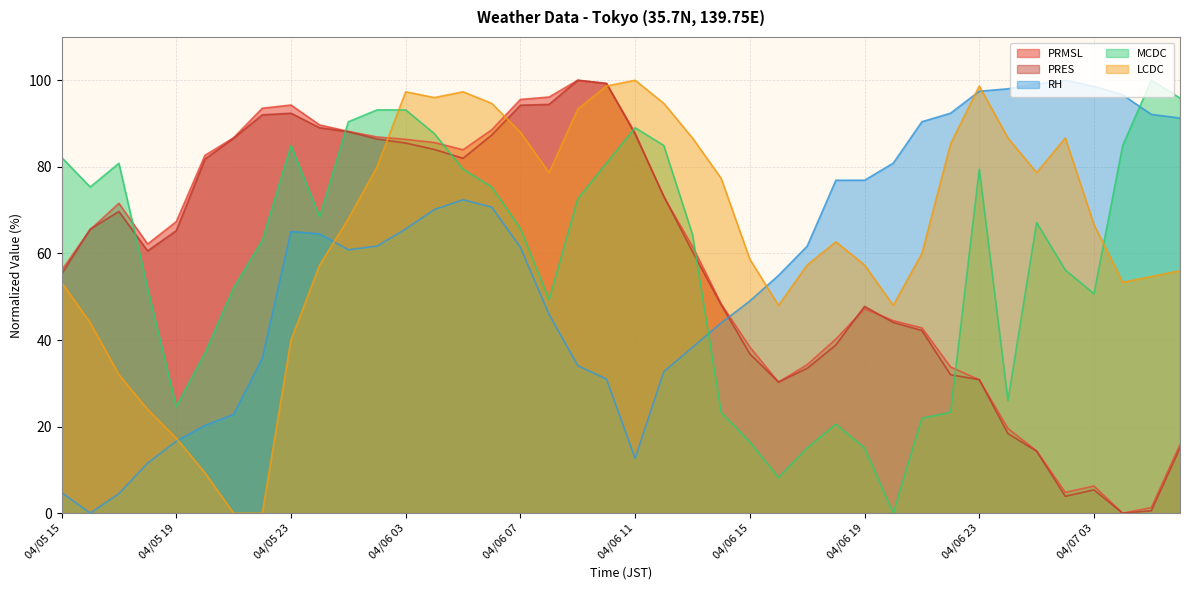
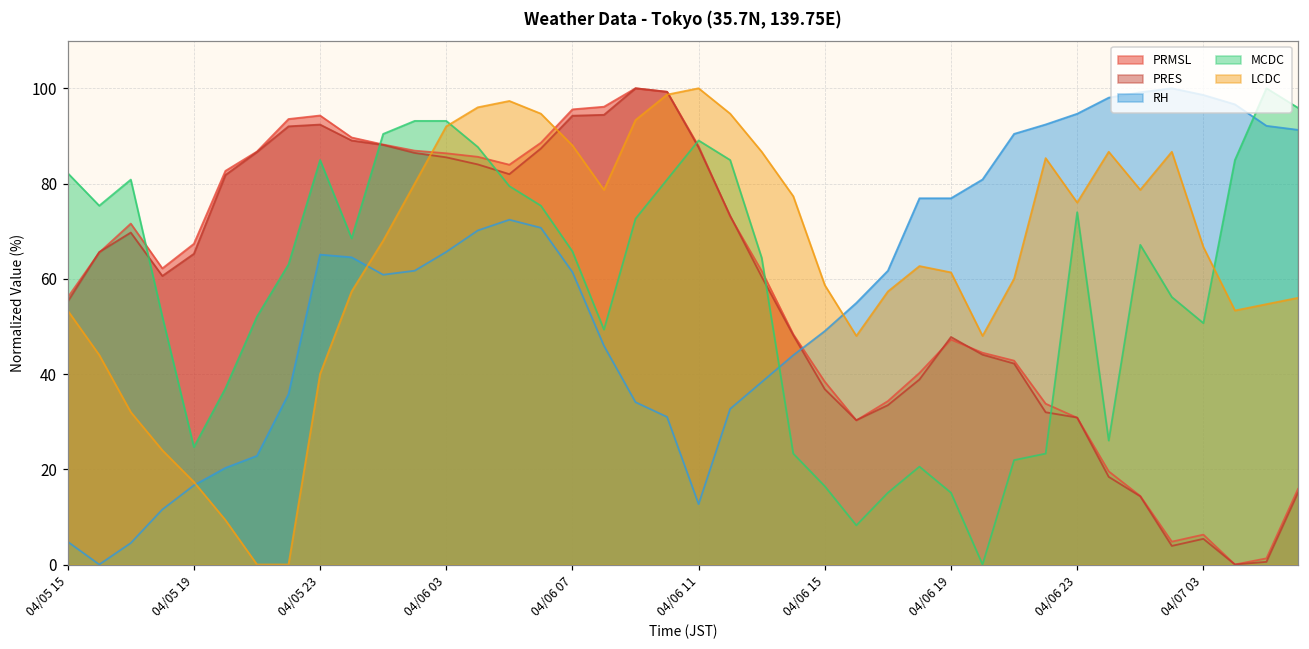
LCDC, 04/06 03: 97 -> 92
LCDC, 04/06 19: 57 -> 61
RH, 04/06 23: 97 -> 95
MCDC, 04/06 23: 79 -> 74
LCDC, 04/06 23: 99 -> 76
